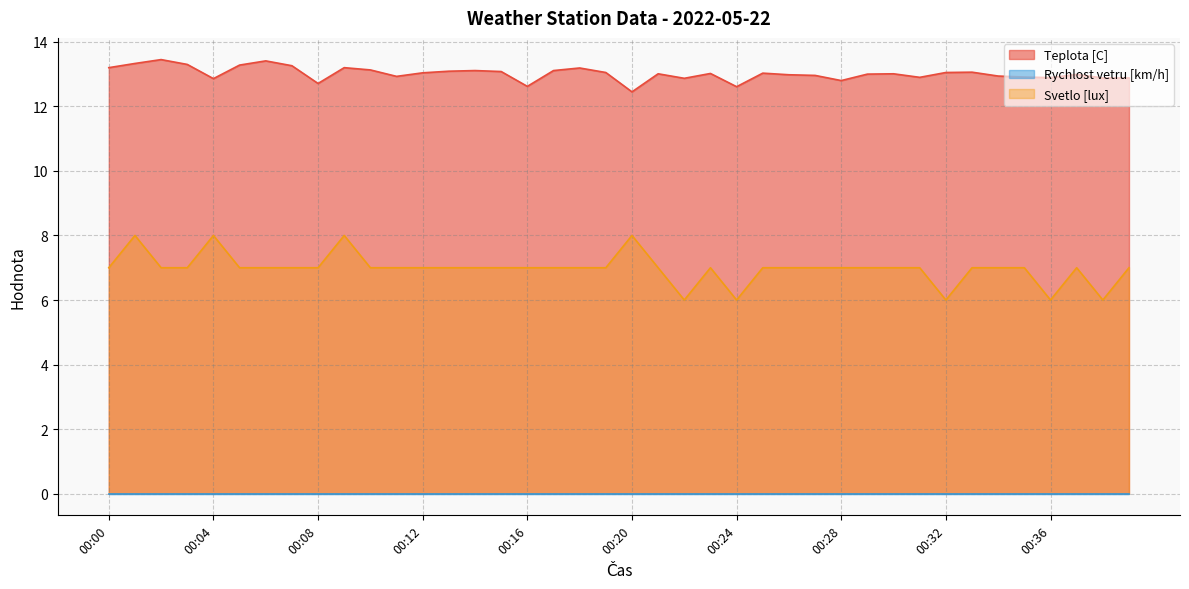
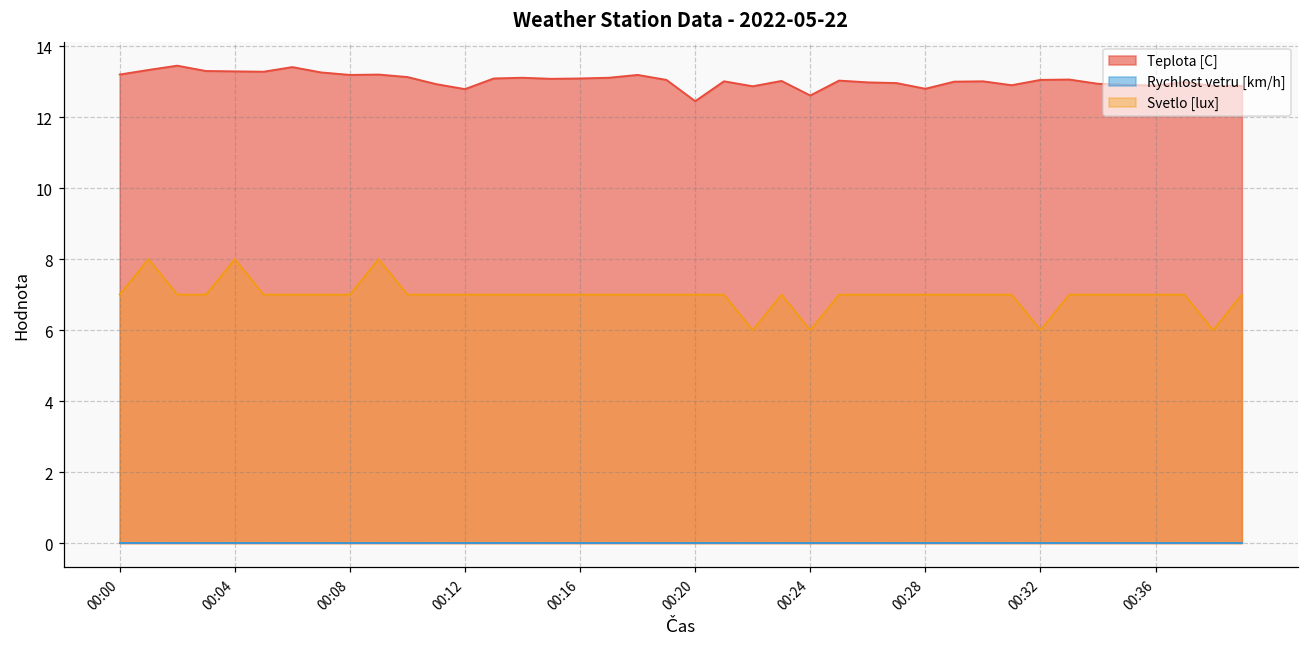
Teplota [C], 00:04: 12.9 -> 13.3
Teplota [C], 00:08: 12.7 -> 13.2
Teplota [C], 00:12: 13.0 -> 12.8
Teplota [C], 00:16: 12.6 -> 13.1
Svetlo [lux], 00:20: 8 -> 7
Svetlo [lux], 00:36: 6 -> 7
